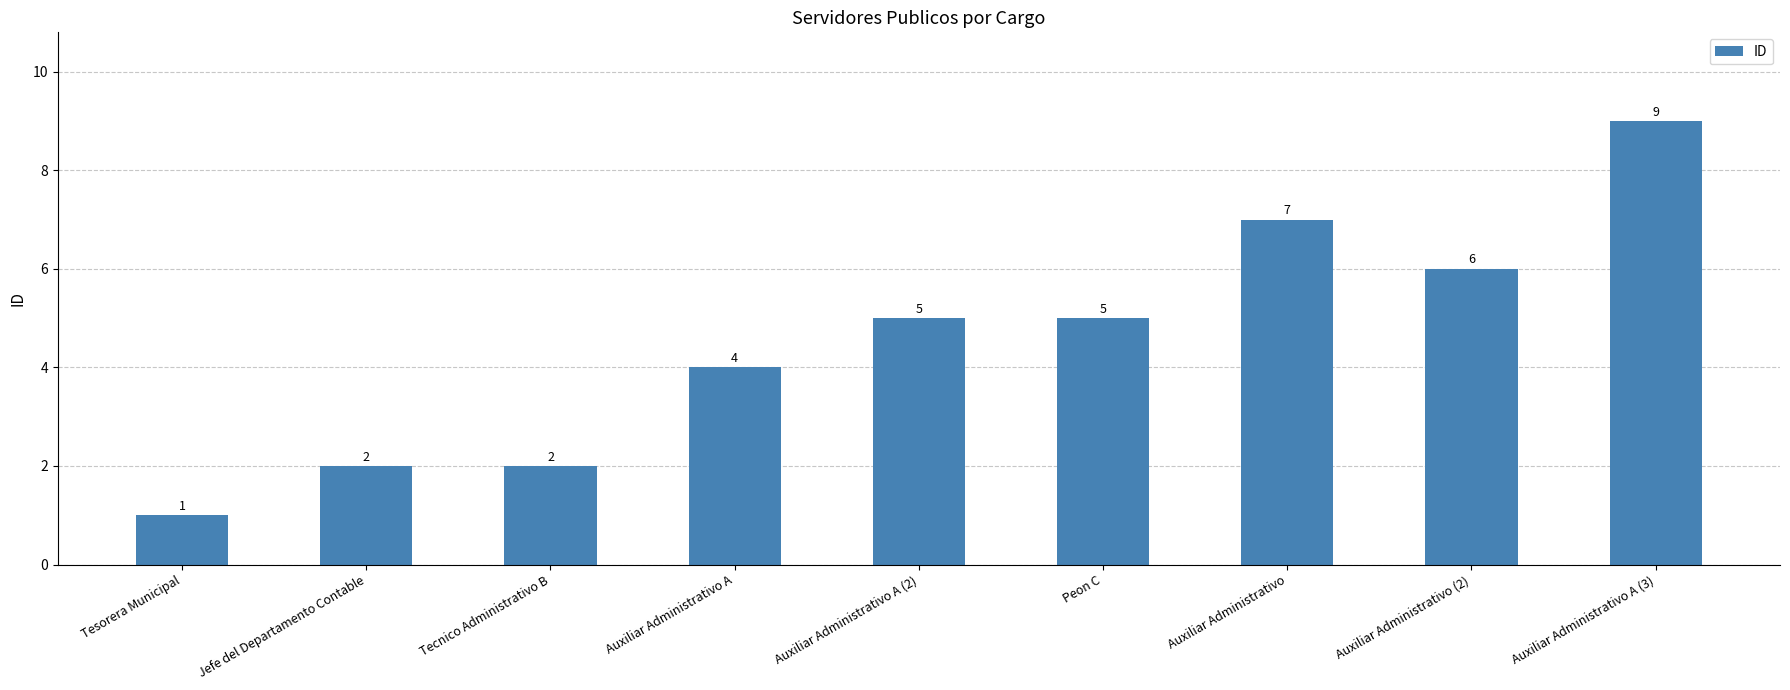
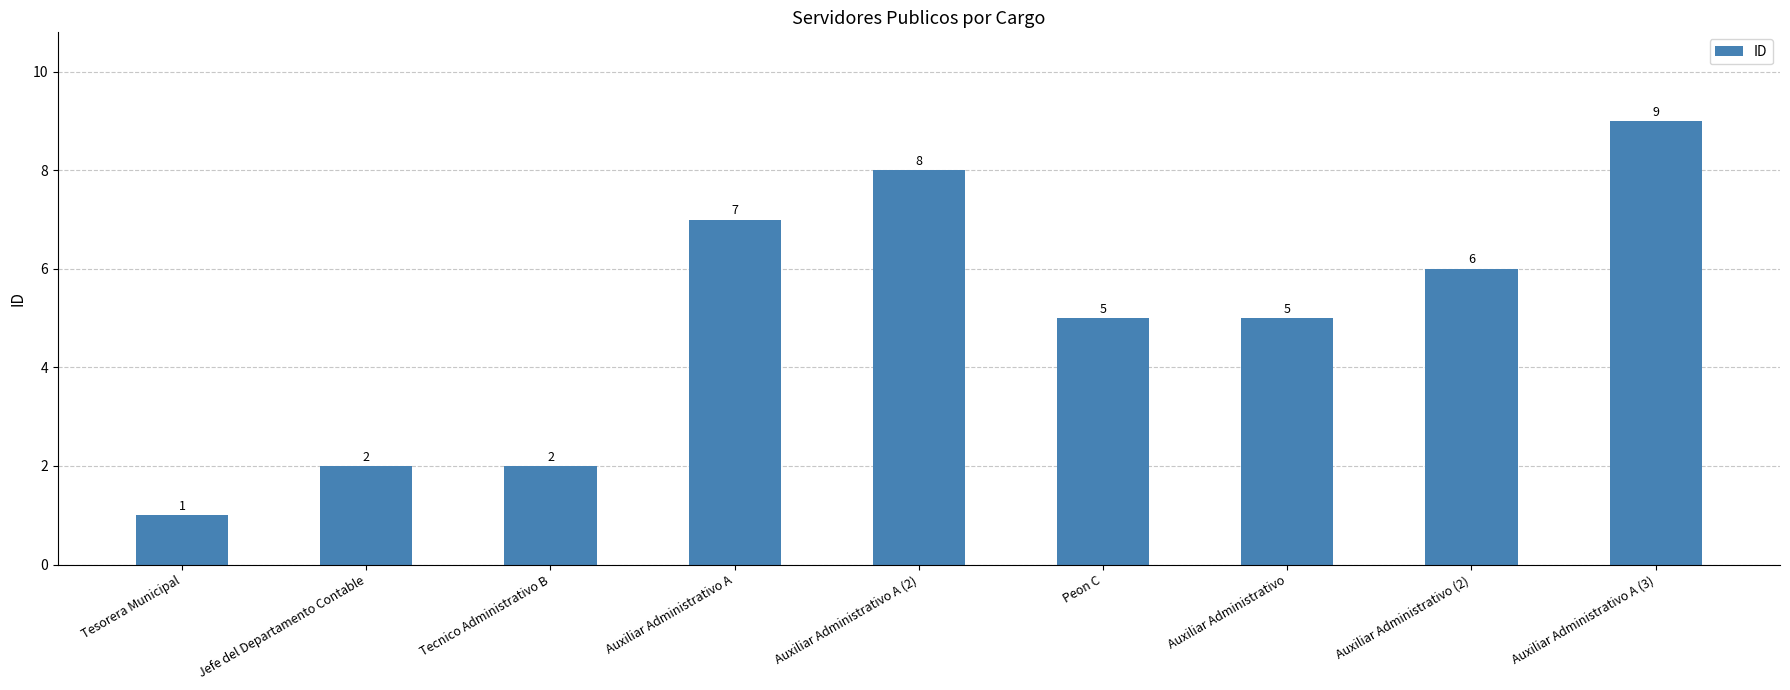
Auxiliar Administrativo A: 4 -> 7
Auxiliar Administrativo A (2): 5 -> 8
Auxiliar Administrativo: 7 -> 5
